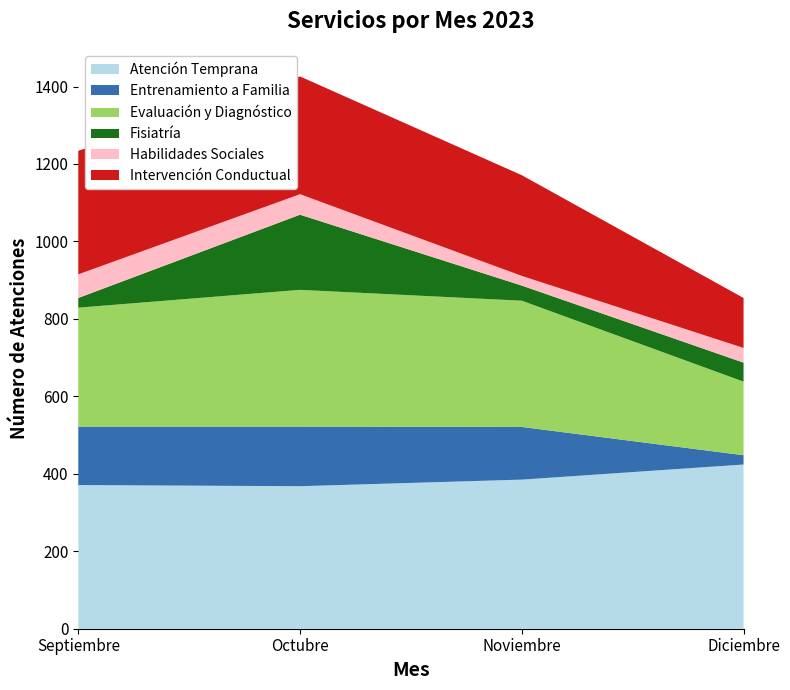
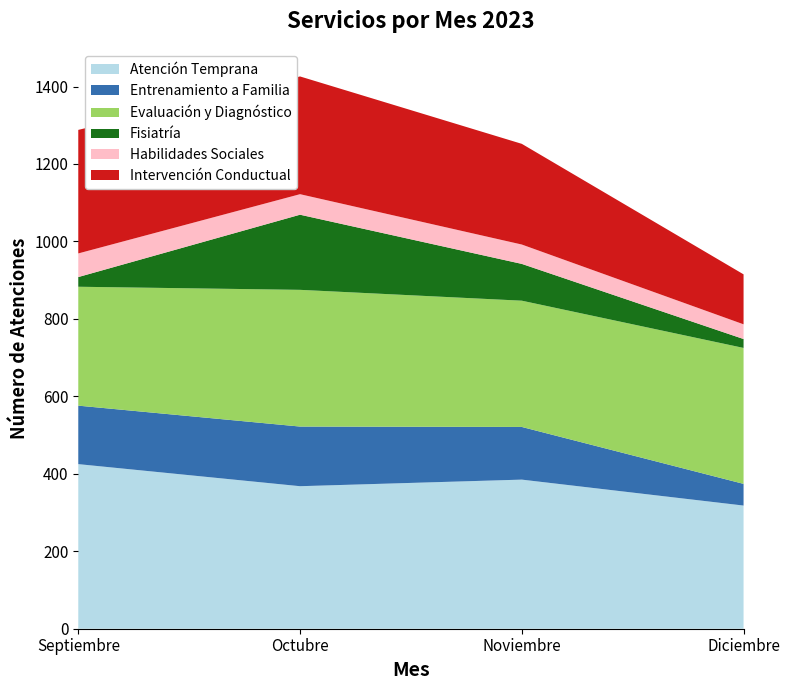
Atención Temprana, Septiembre: 370 -> 430
Fisiatría, Noviembre: 40 -> 100
Habilidades Sociales, Noviembre: 30 -> 50
Atención Temprana, Diciembre: 420 -> 320
Entrenamiento a Familia, Diciembre: 20 -> 60
Evaluación y Diagnóstico, Diciembre: 190 -> 350
Fisiatría, Diciembre: 50 -> 20
